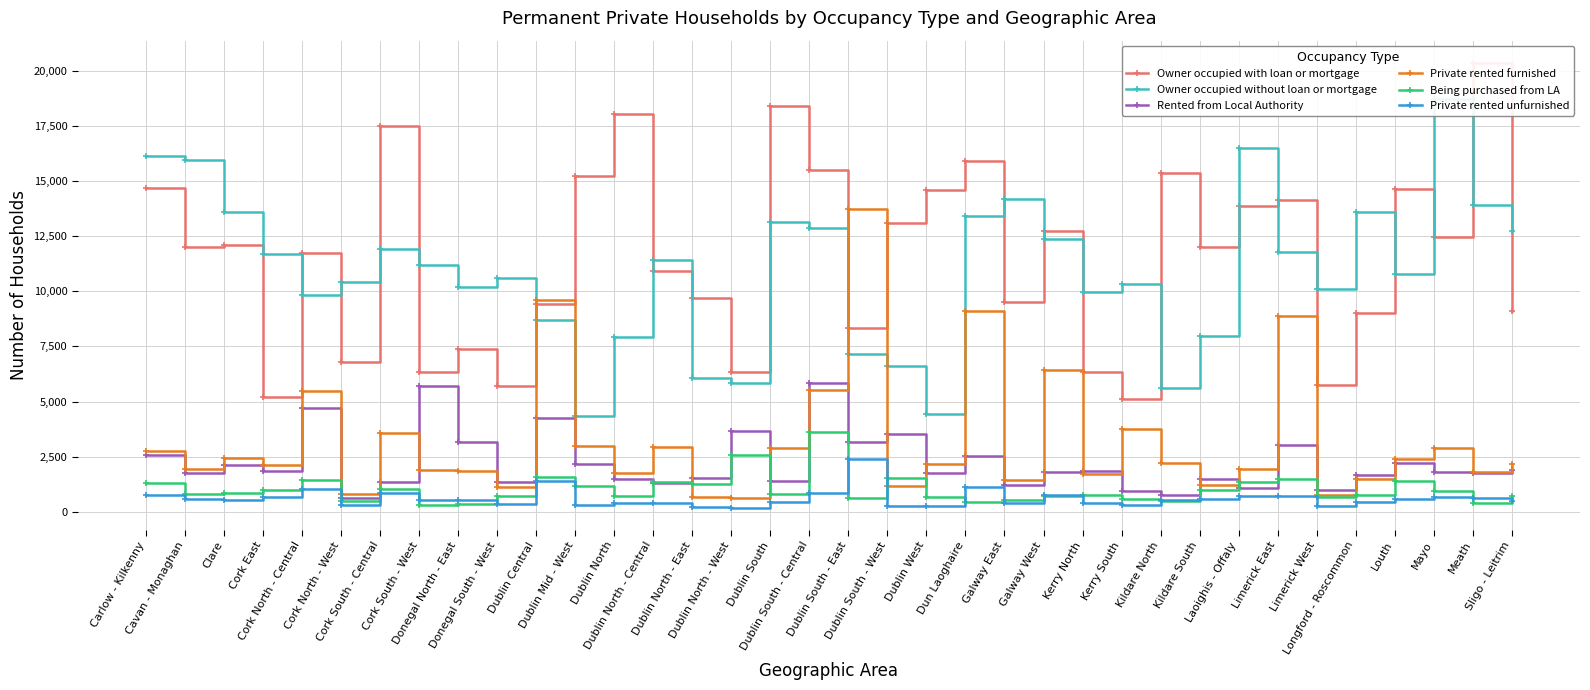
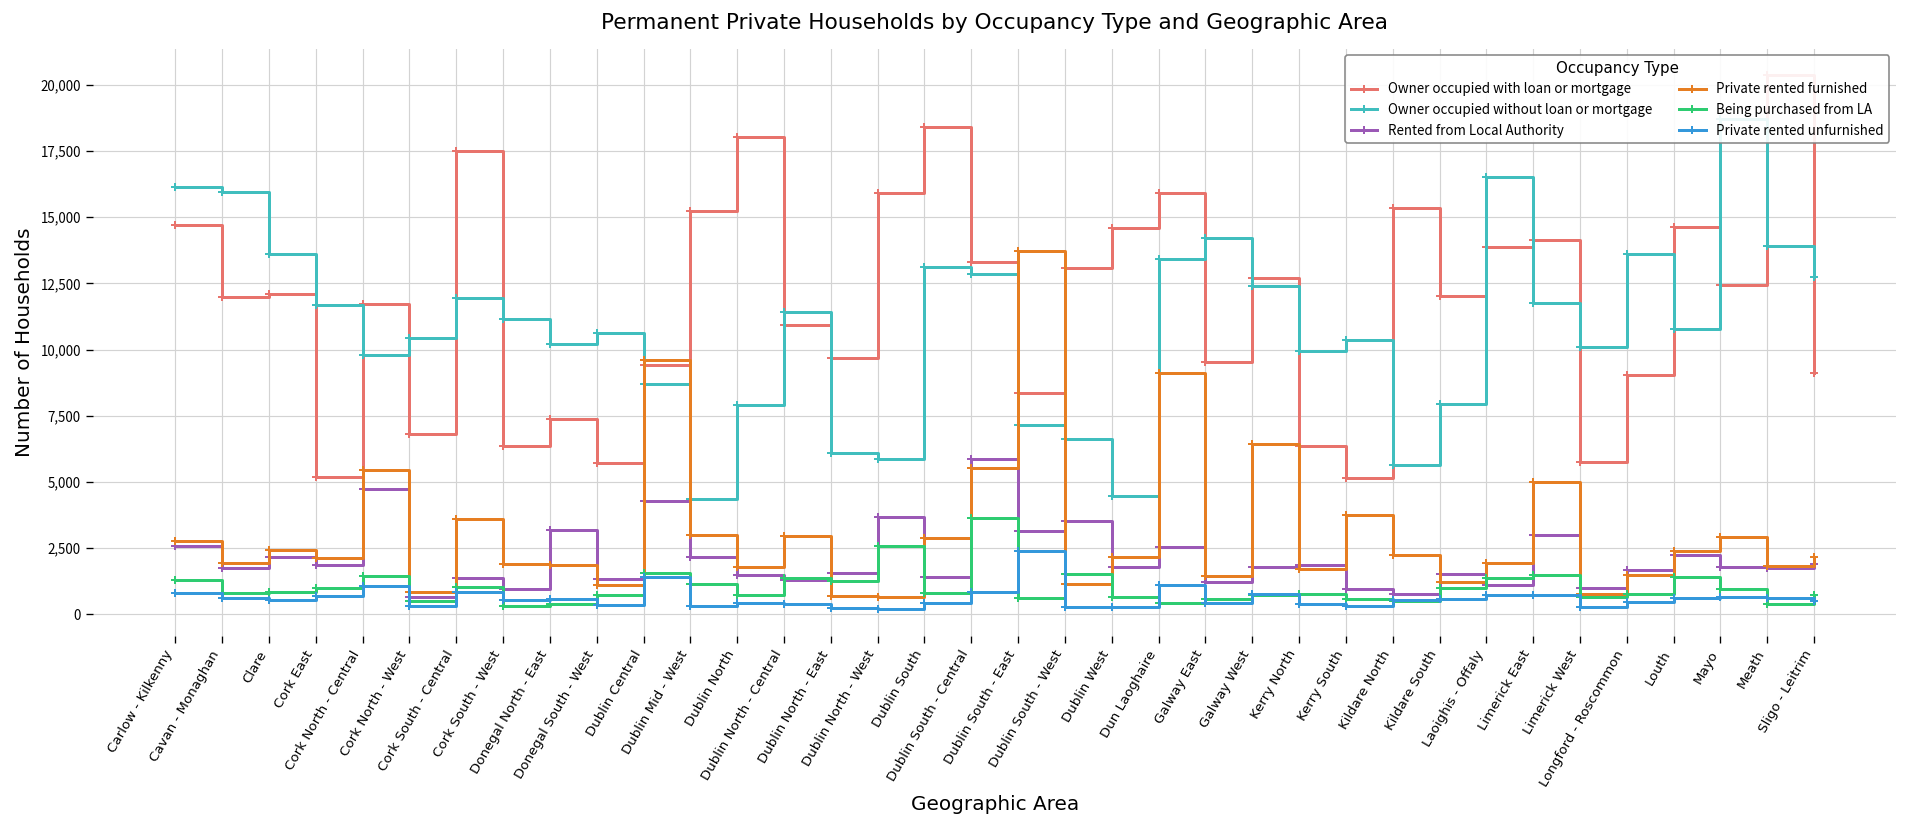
Rented from Local Authority, Cork South - West: 5,700 -> 1,000
Owner occupied with loan or mortgage, Dublin North - West: 6,400 -> 15,900
Owner occupied with loan or mortgage, Dublin South - Central: 15,500 -> 13,300
Private rented furnished, Limerick East: 8,900 -> 5,000
